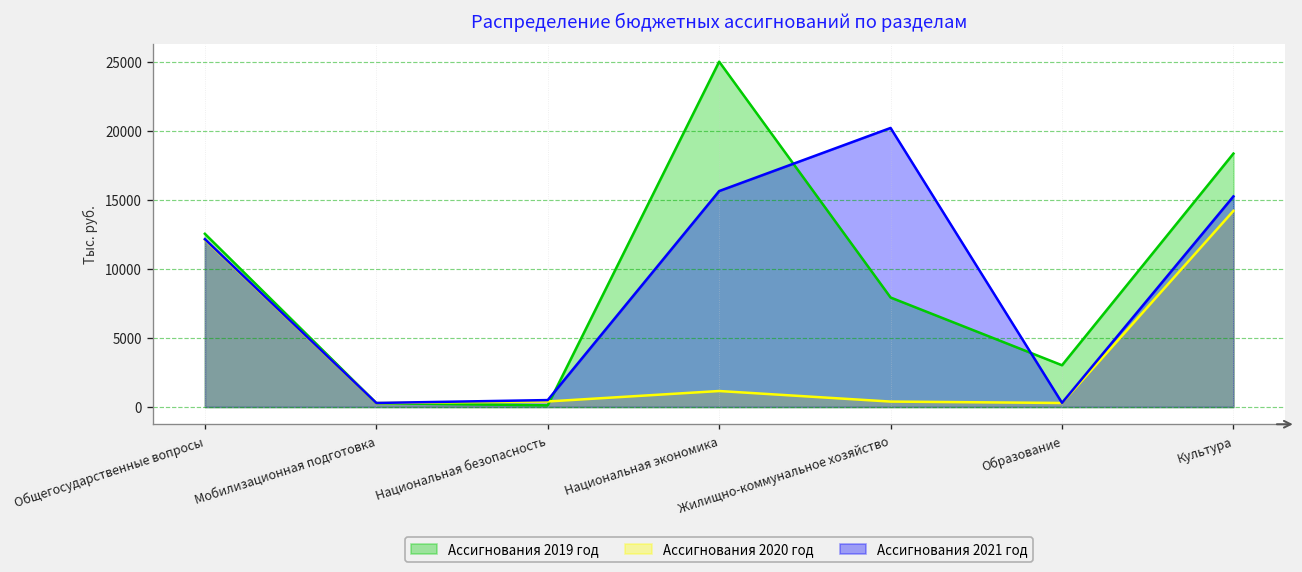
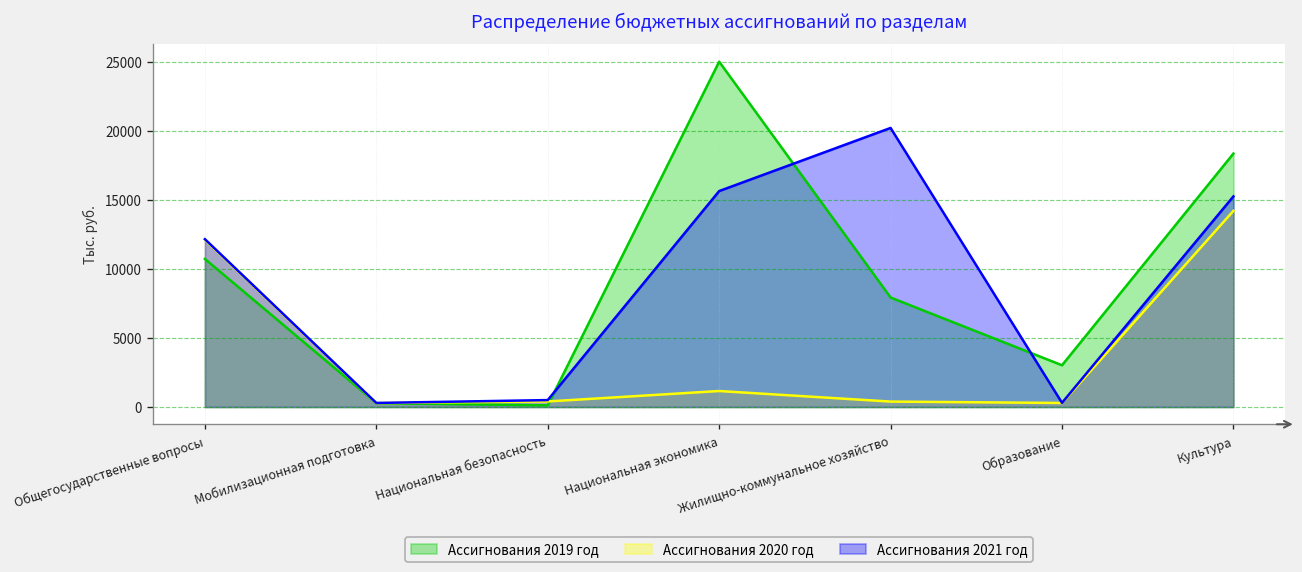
Ассигнования 2019 год, Общегосударственные вопросы: 12500 -> 10700
